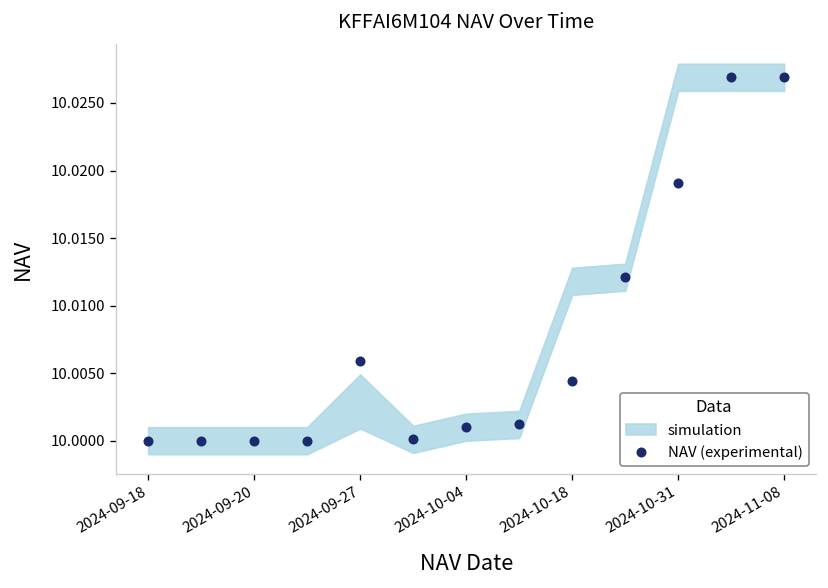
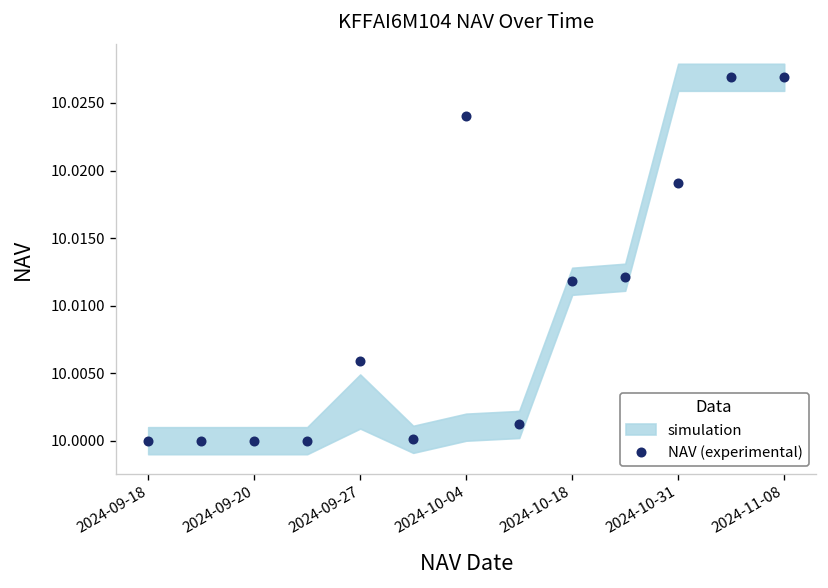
NAV (experimental), 2024-10-04: 10.001 -> 10.024
NAV (experimental), 2024-10-18: 10.0044 -> 10.0118
